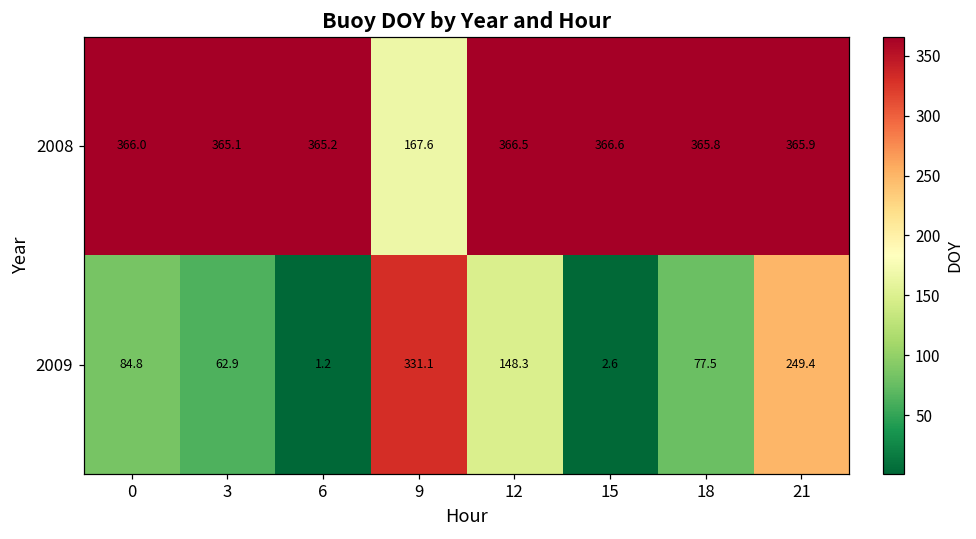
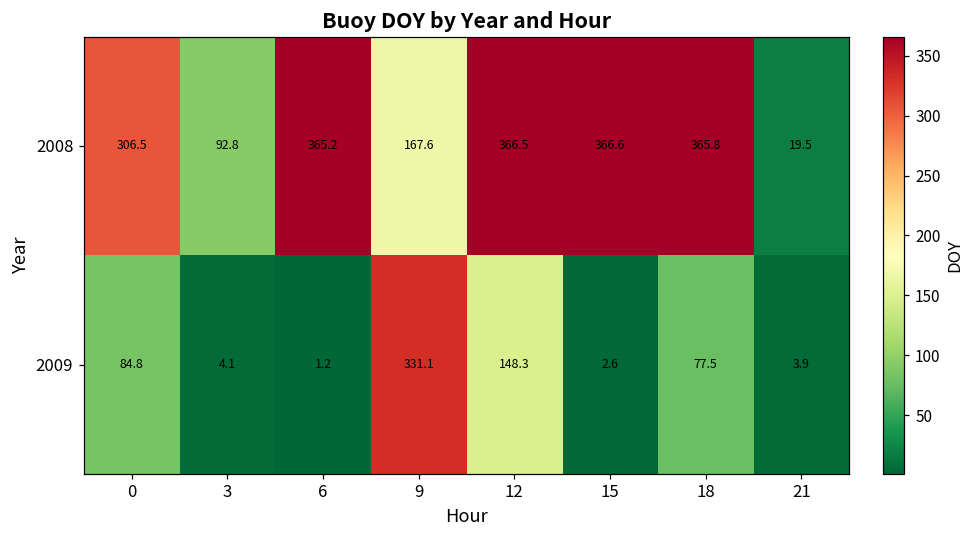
2008, 0: 366.0 -> 306.5
2008, 3: 365.1 -> 92.8
2008, 21: 365.9 -> 19.5
2009, 3: 62.9 -> 4.1
2009, 21: 249.4 -> 3.9
